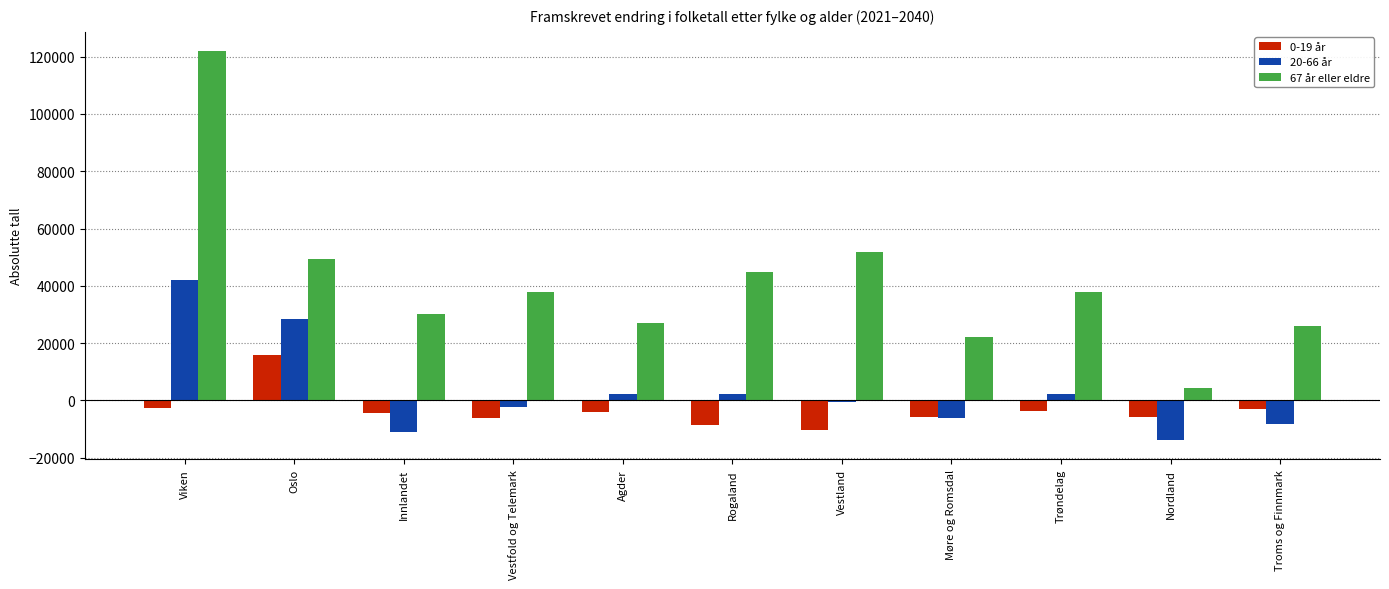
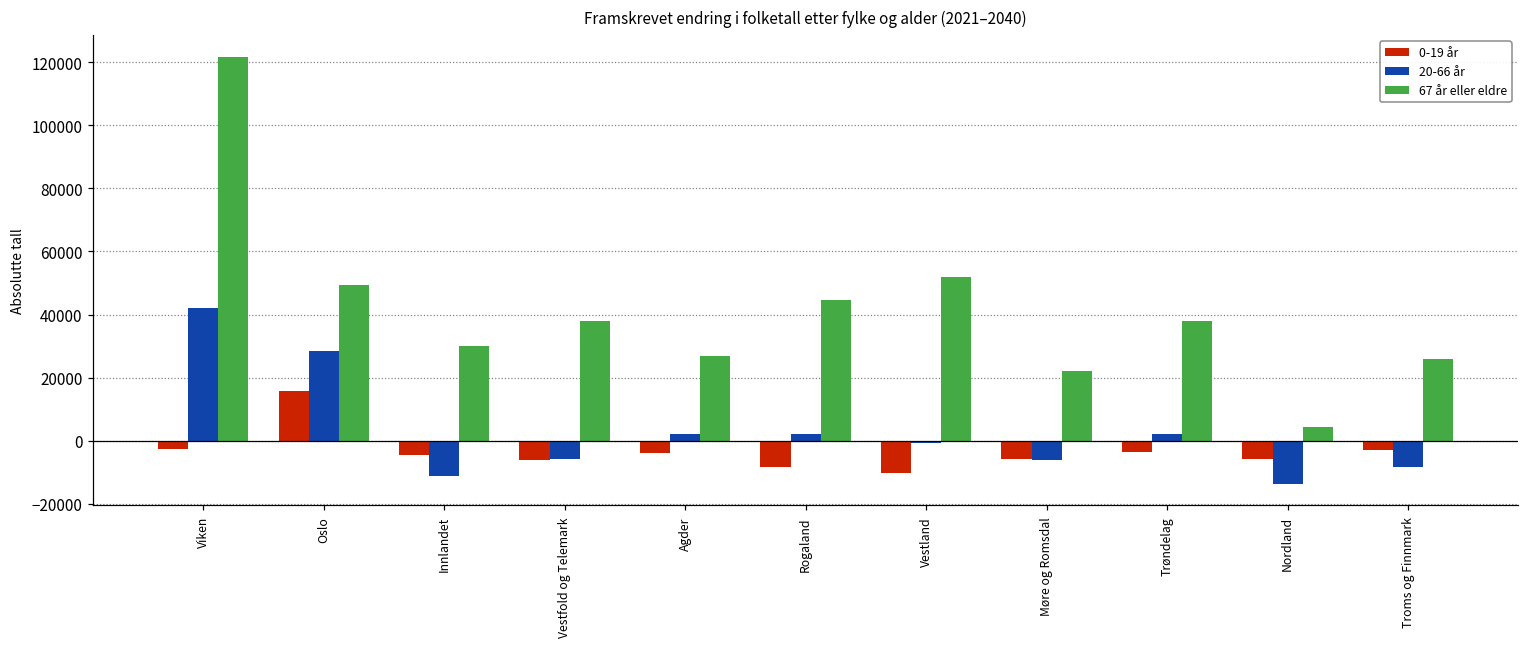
20-66 år, Vestfold og Telemark: -2000 -> -6000
